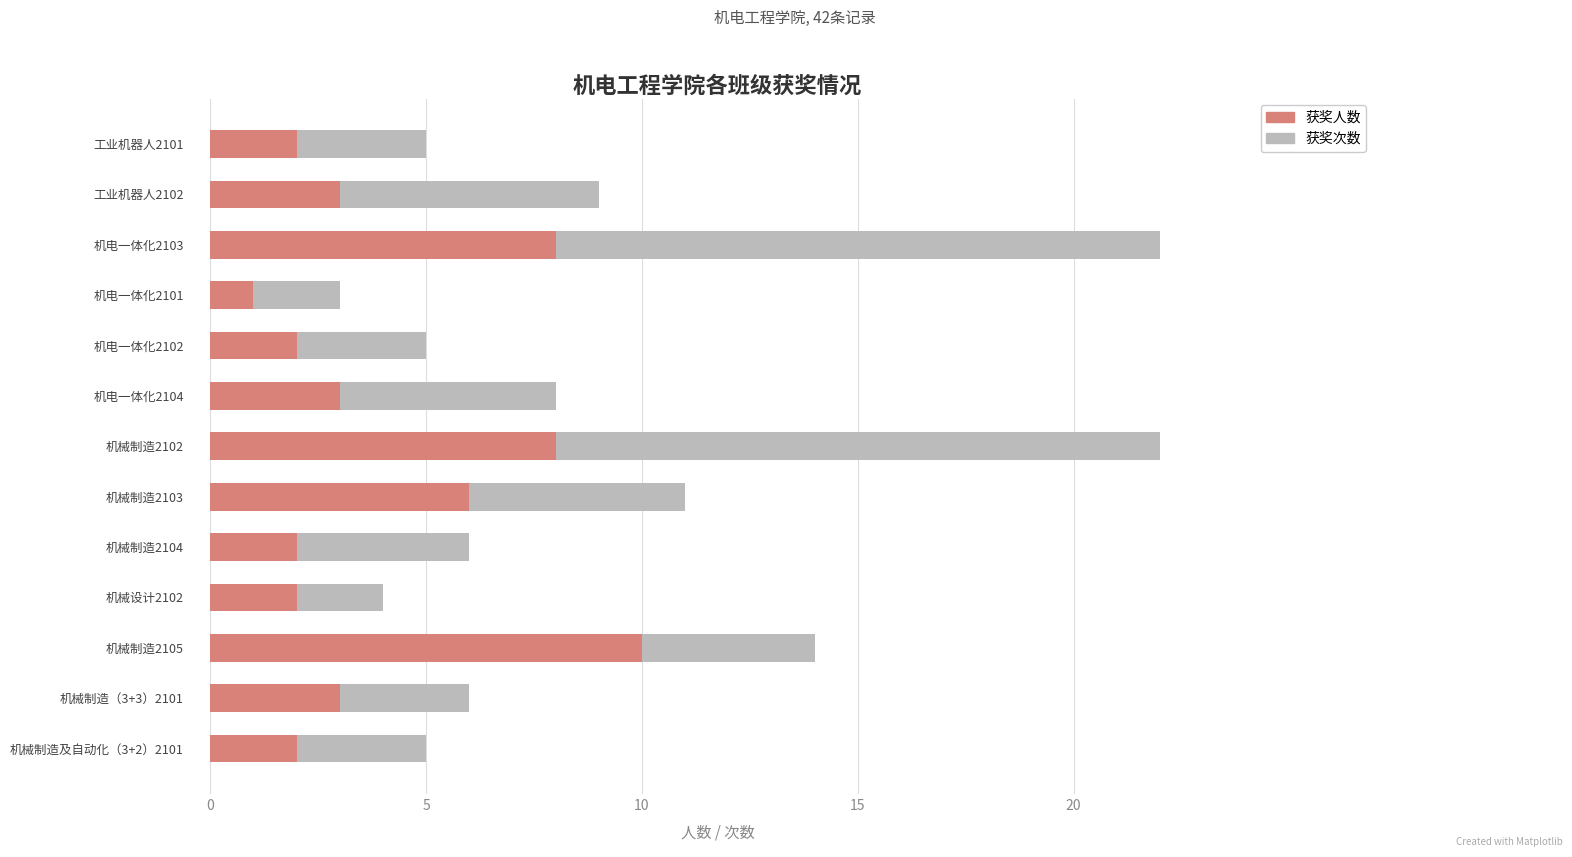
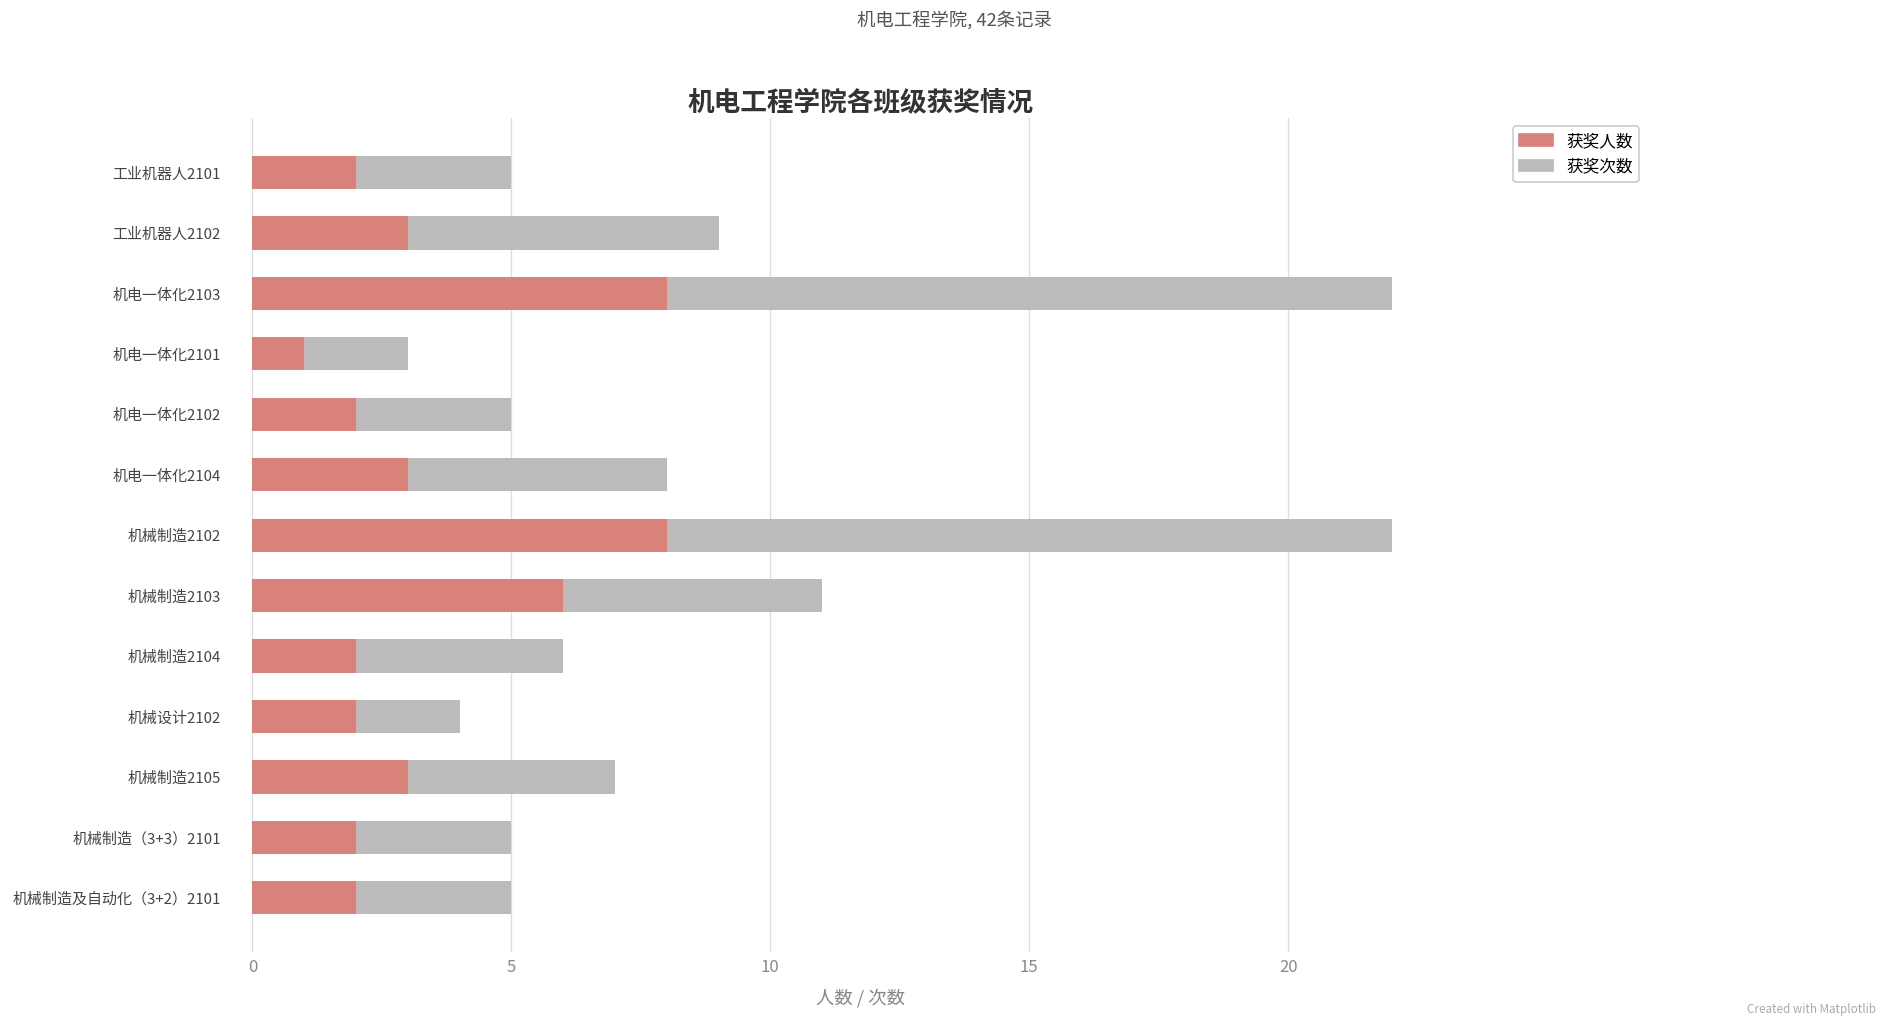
获奖人数, 机械制造2105: 10 -> 3
获奖人数, 机械制造（3+3）2101: 3 -> 2
